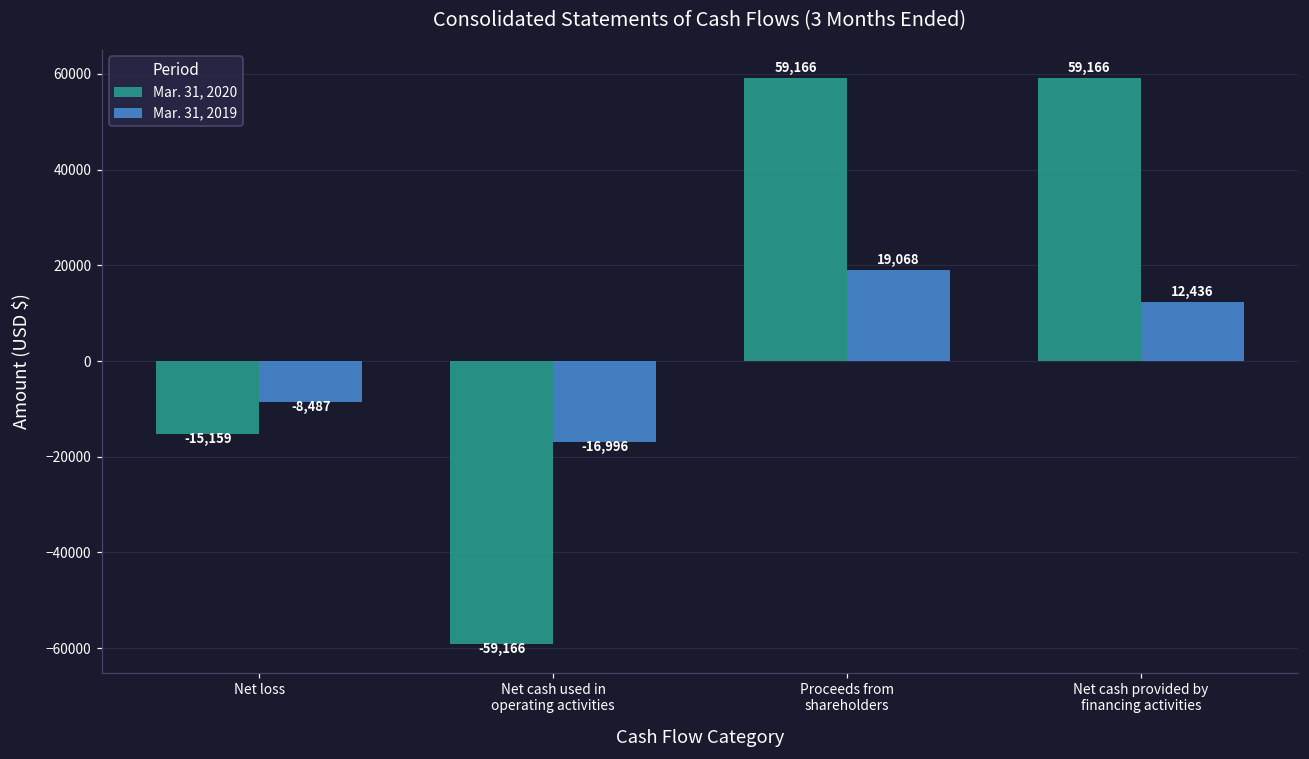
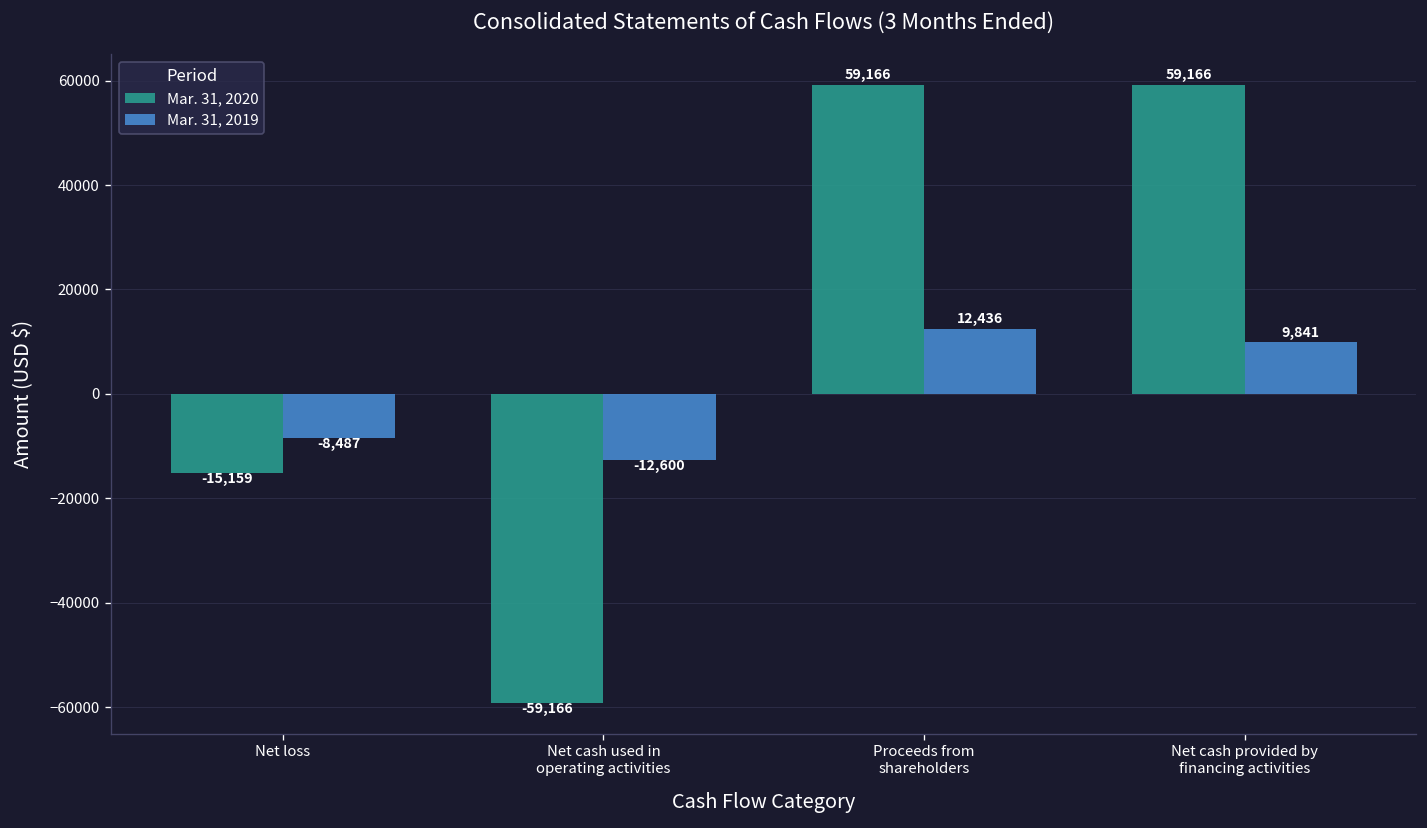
Mar. 31, 2019, Net cash used in operating activities: -16,996 -> -12,600
Mar. 31, 2019, Proceeds from shareholders: 19,068 -> 12,436
Mar. 31, 2019, Net cash provided by financing activities: 12,436 -> 9,841
